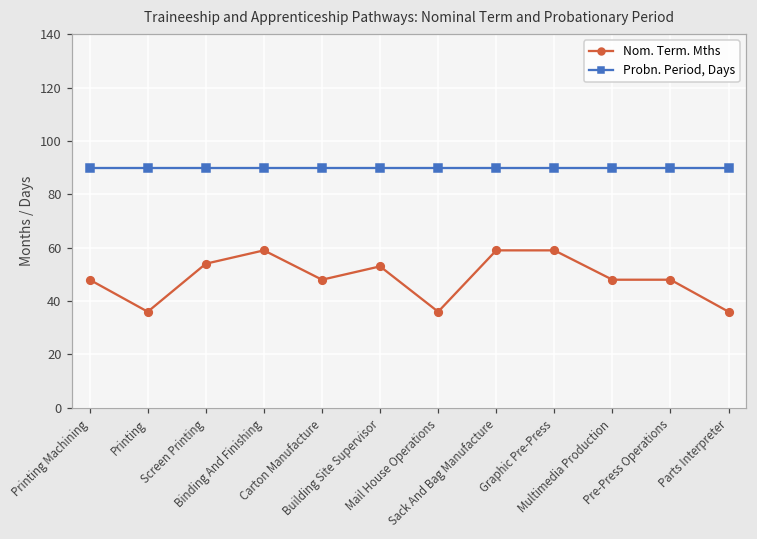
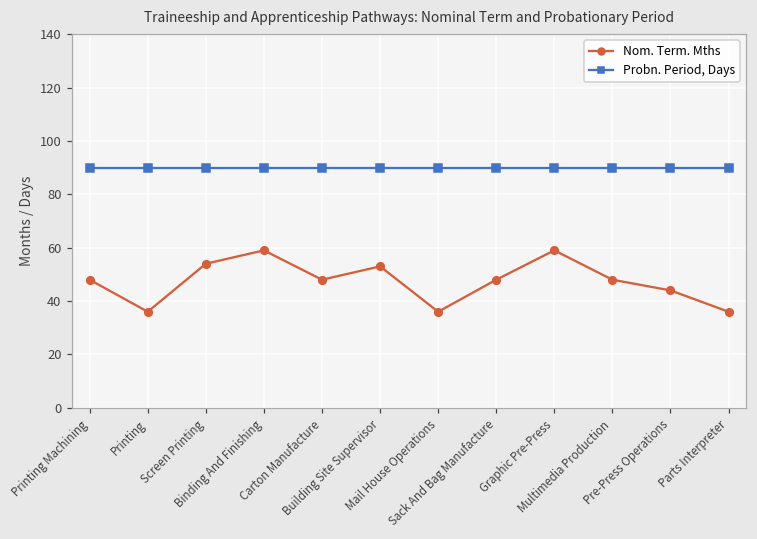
Nom. Term. Mths, Sack And Bag Manufacture: 59 -> 48
Nom. Term. Mths, Pre-Press Operations: 48 -> 44
